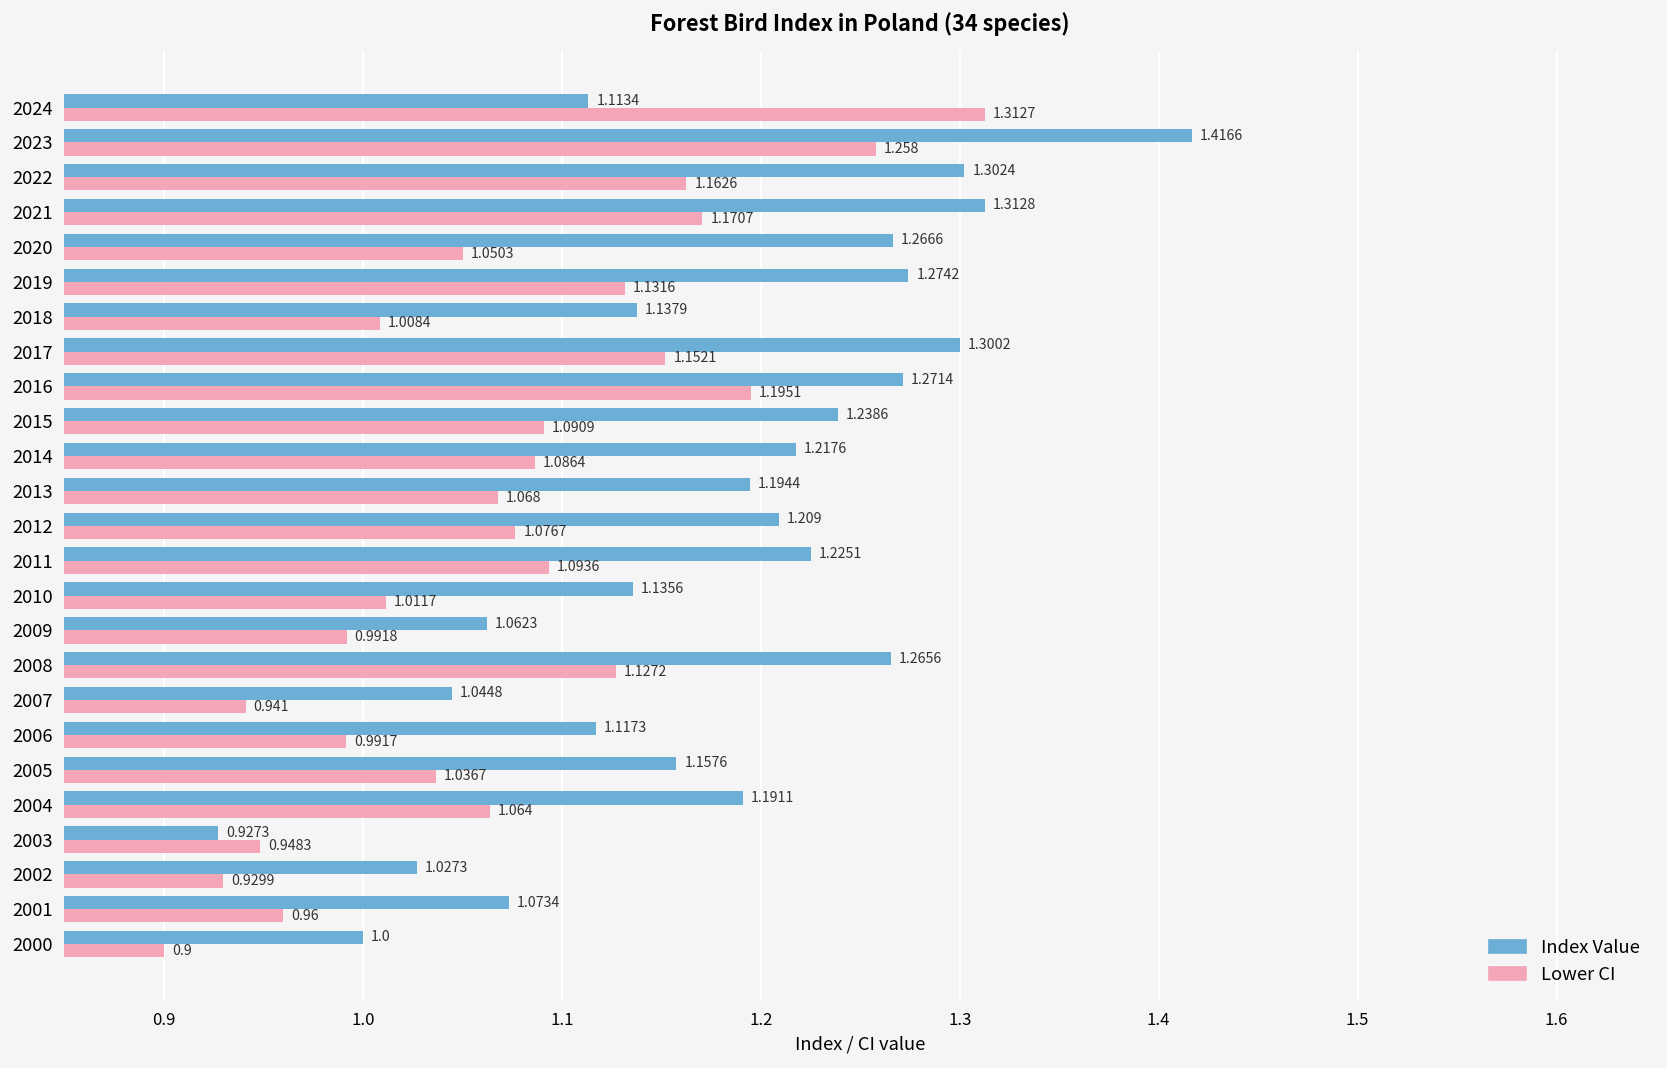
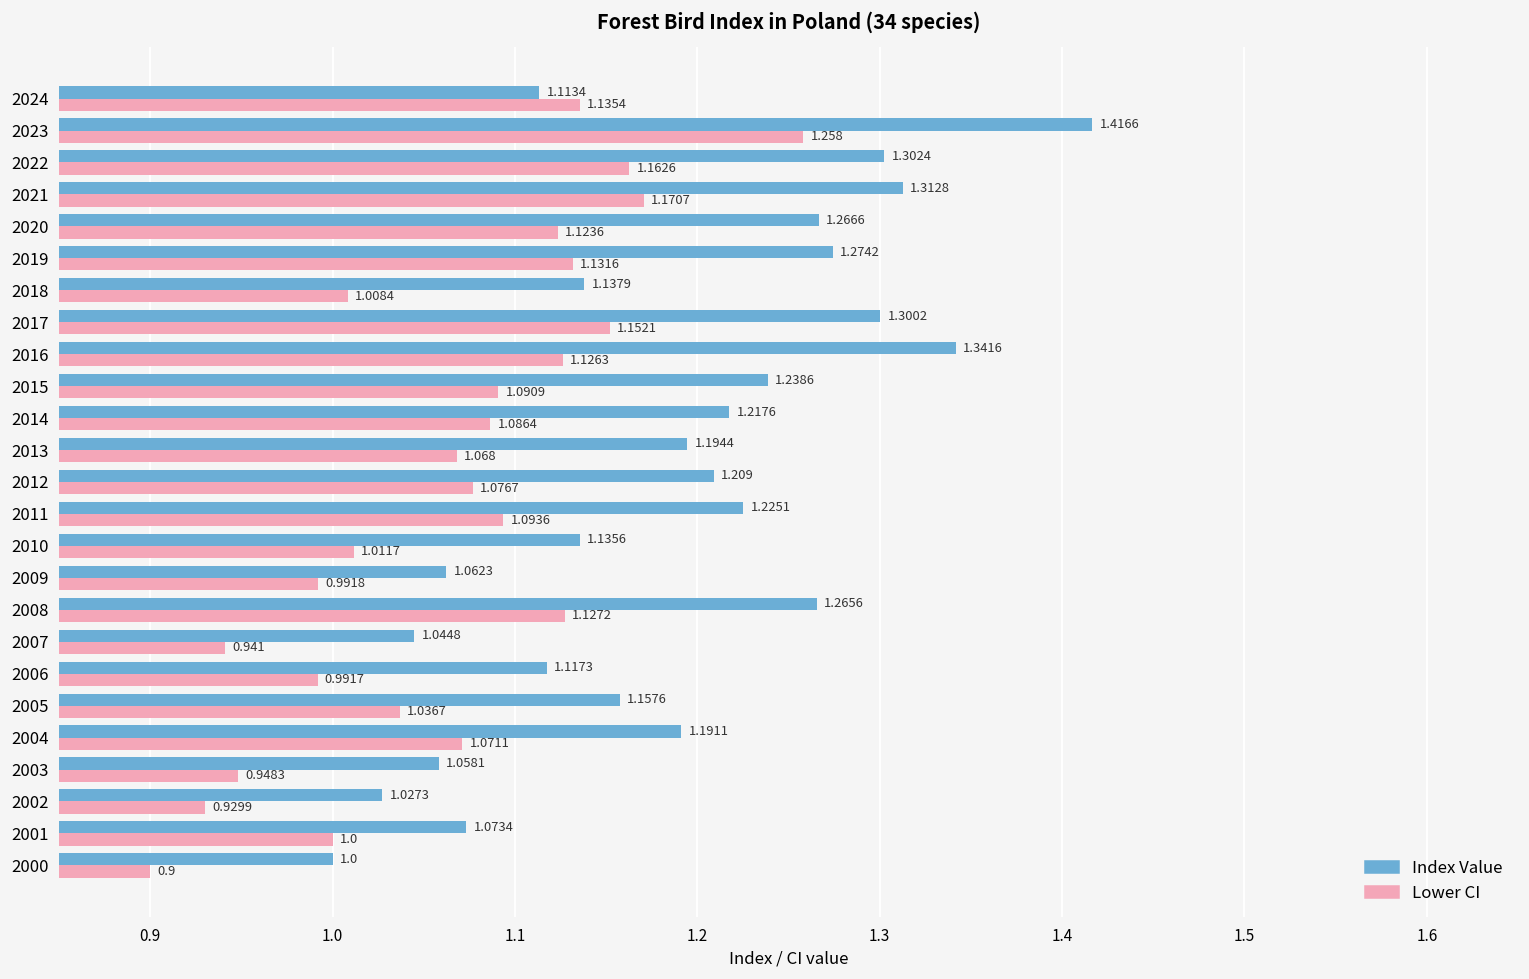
Lower CI, 2024: 1.3127 -> 1.1354
Lower CI, 2020: 1.0503 -> 1.1236
Index Value, 2016: 1.2714 -> 1.3416
Lower CI, 2016: 1.1951 -> 1.1263
Lower CI, 2004: 1.064 -> 1.0711
Index Value, 2003: 0.9273 -> 1.0581
Lower CI, 2001: 0.96 -> 1.0
